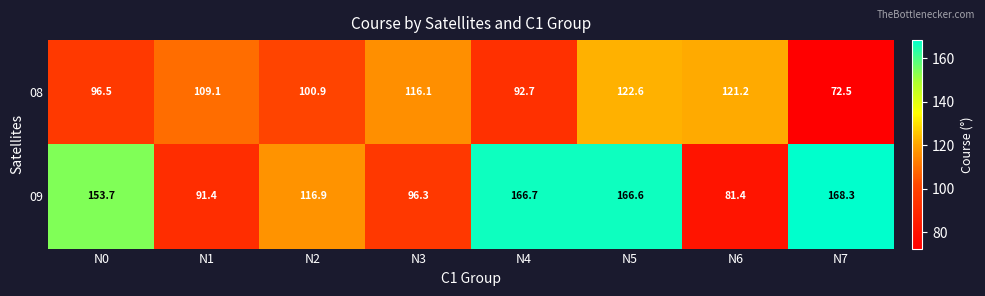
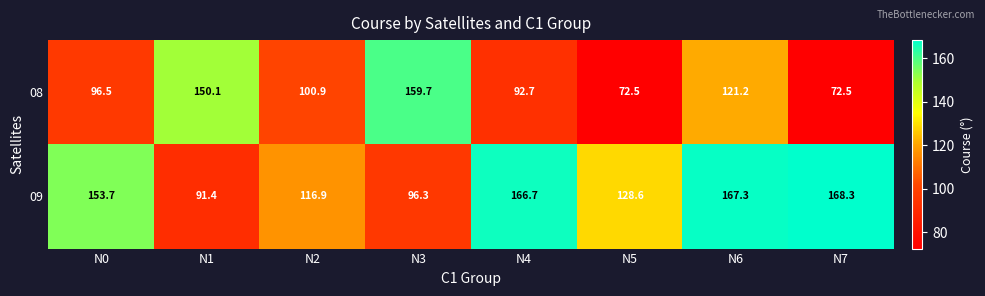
08, N1: 109.1 -> 150.1
08, N3: 116.1 -> 159.7
08, N5: 122.6 -> 72.5
09, N5: 166.6 -> 128.6
09, N6: 81.4 -> 167.3
